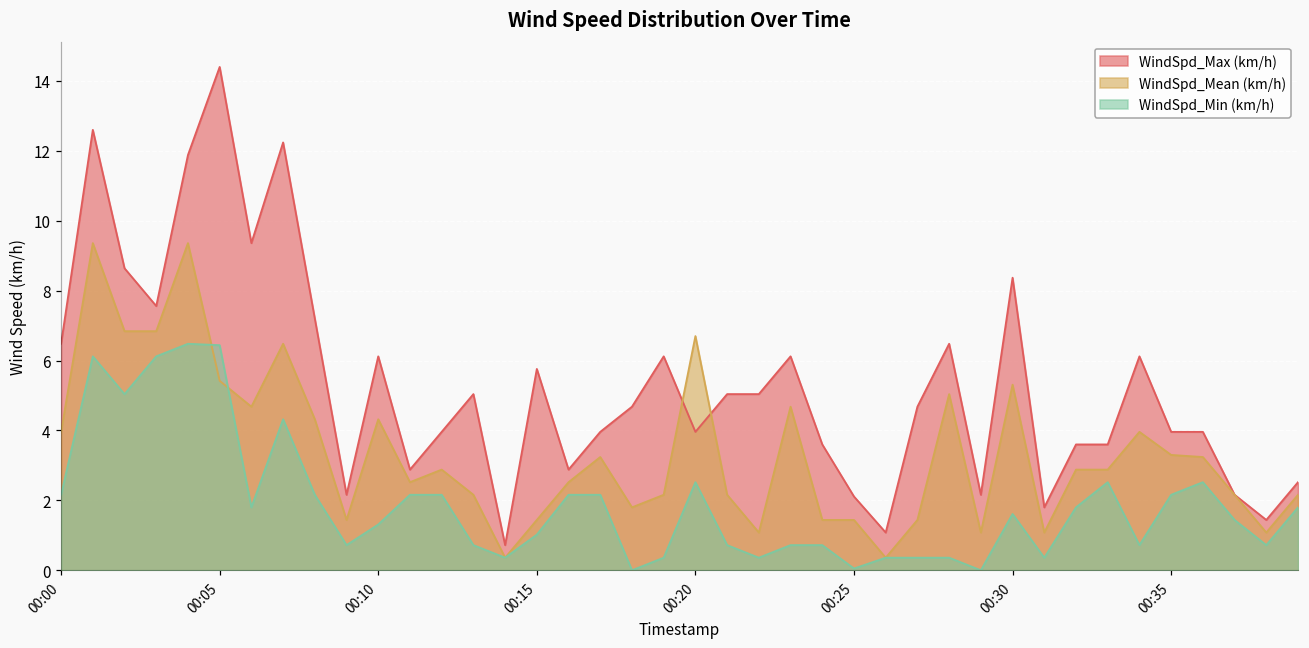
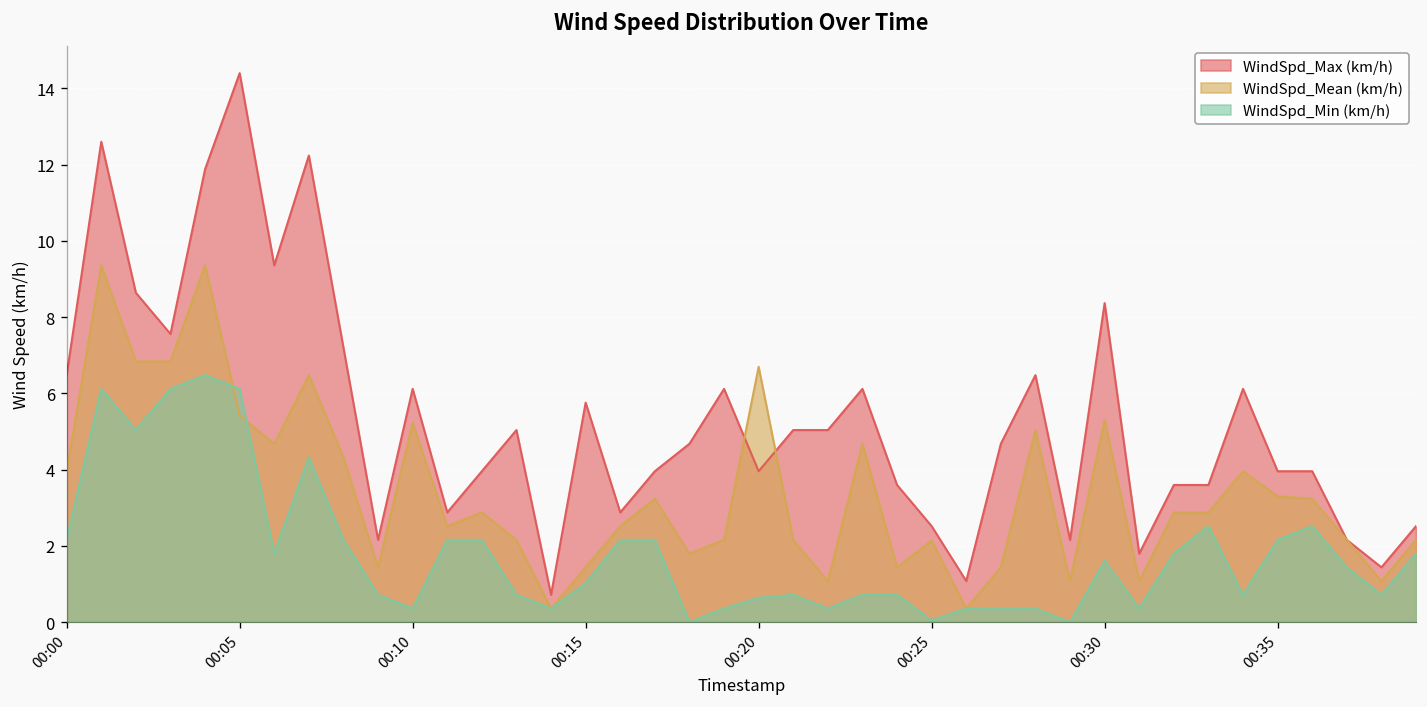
WindSpd_Min (km/h), 00:05: 6.4 -> 6.1
WindSpd_Mean (km/h), 00:10: 4.3 -> 5.2
WindSpd_Min (km/h), 00:10: 1.3 -> 0.4
WindSpd_Min (km/h), 00:20: 2.5 -> 0.6
WindSpd_Max (km/h), 00:25: 2.1 -> 2.5
WindSpd_Mean (km/h), 00:25: 1.4 -> 2.1
